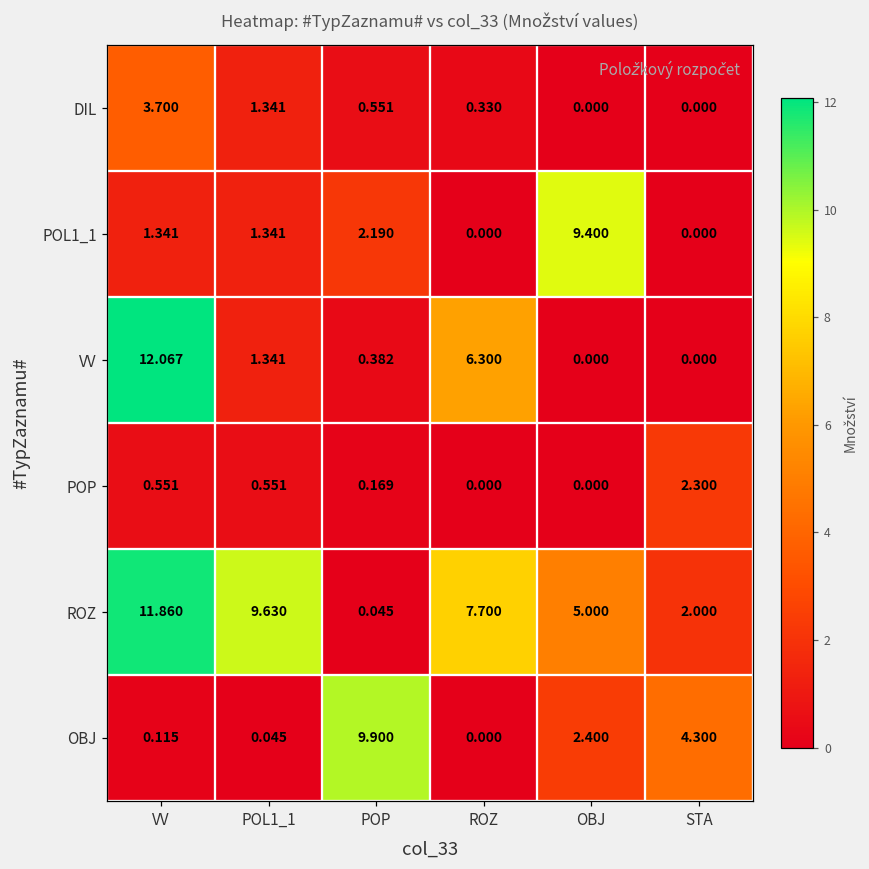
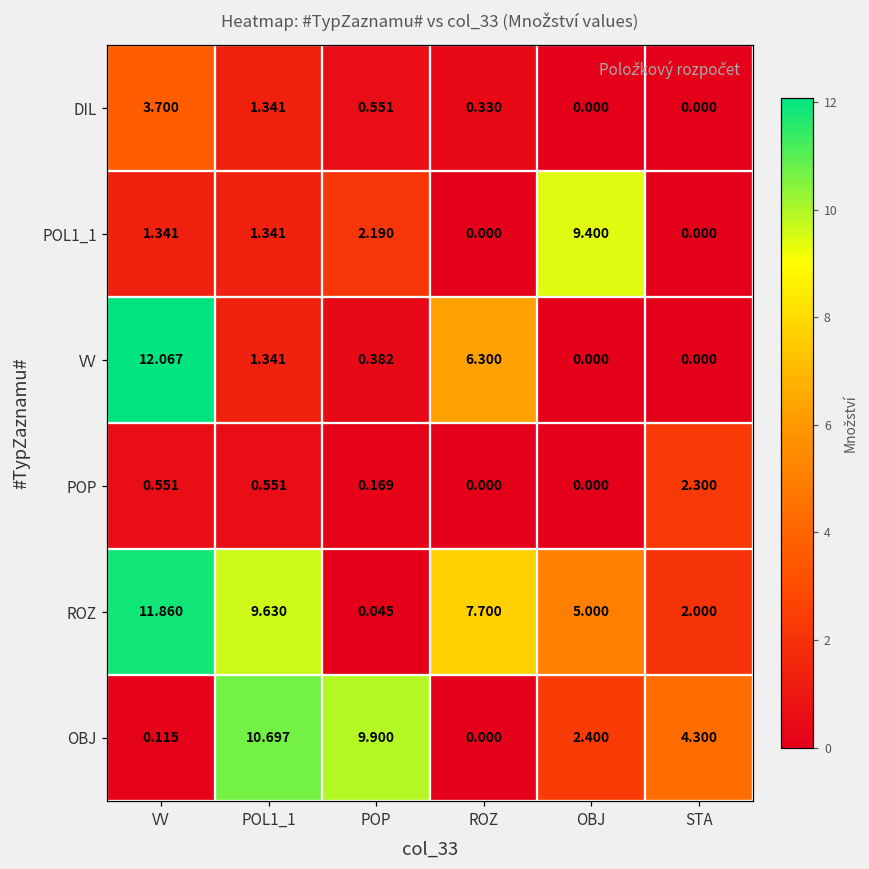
OBJ, POL1_1: 0.045 -> 10.697
